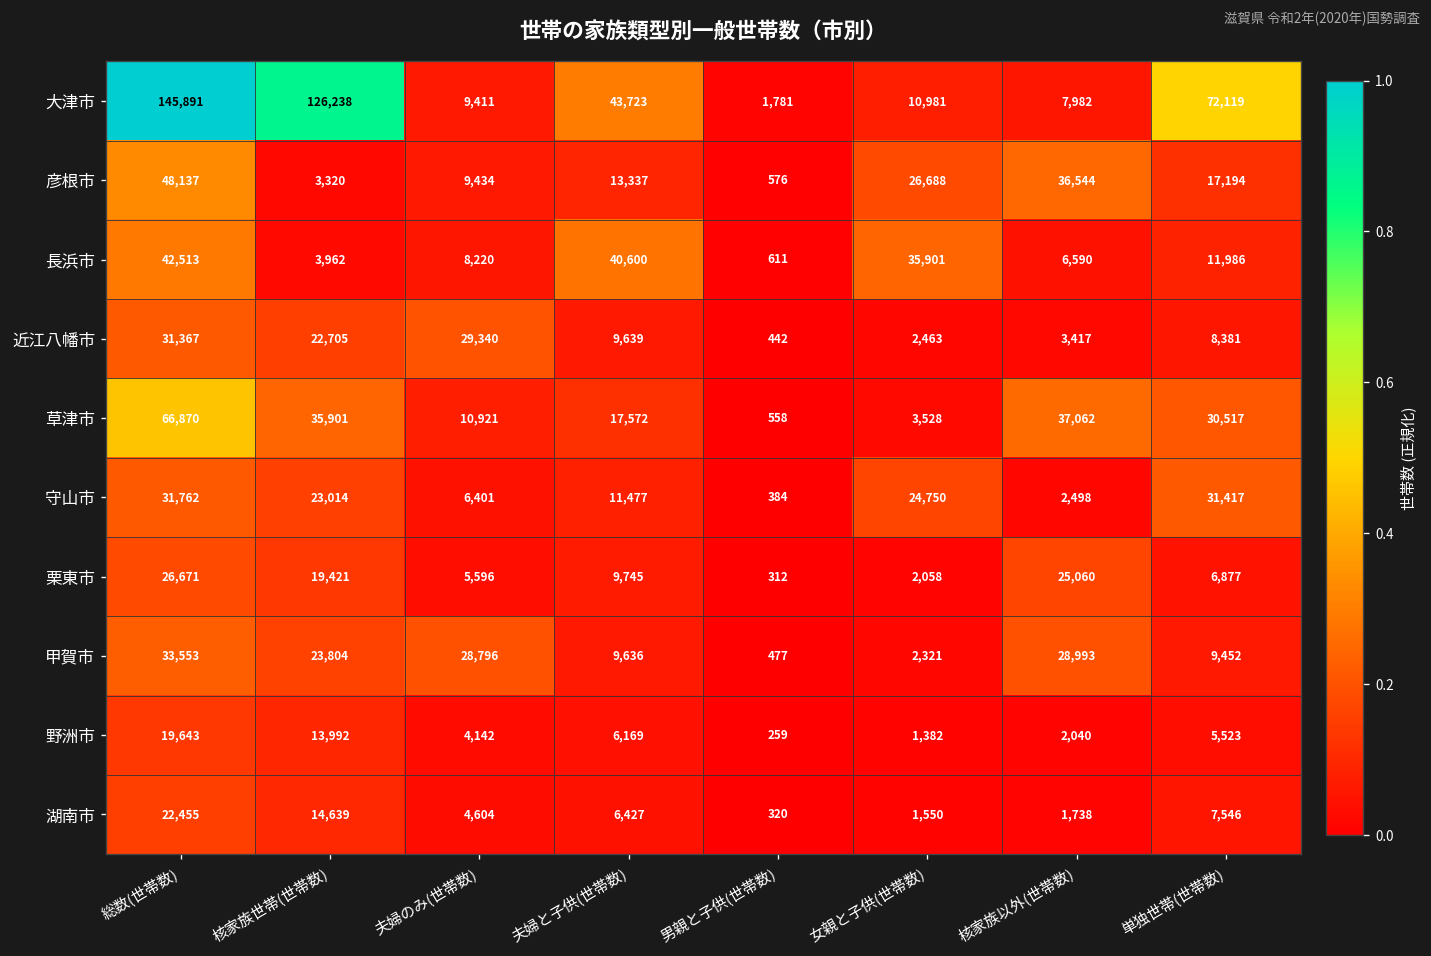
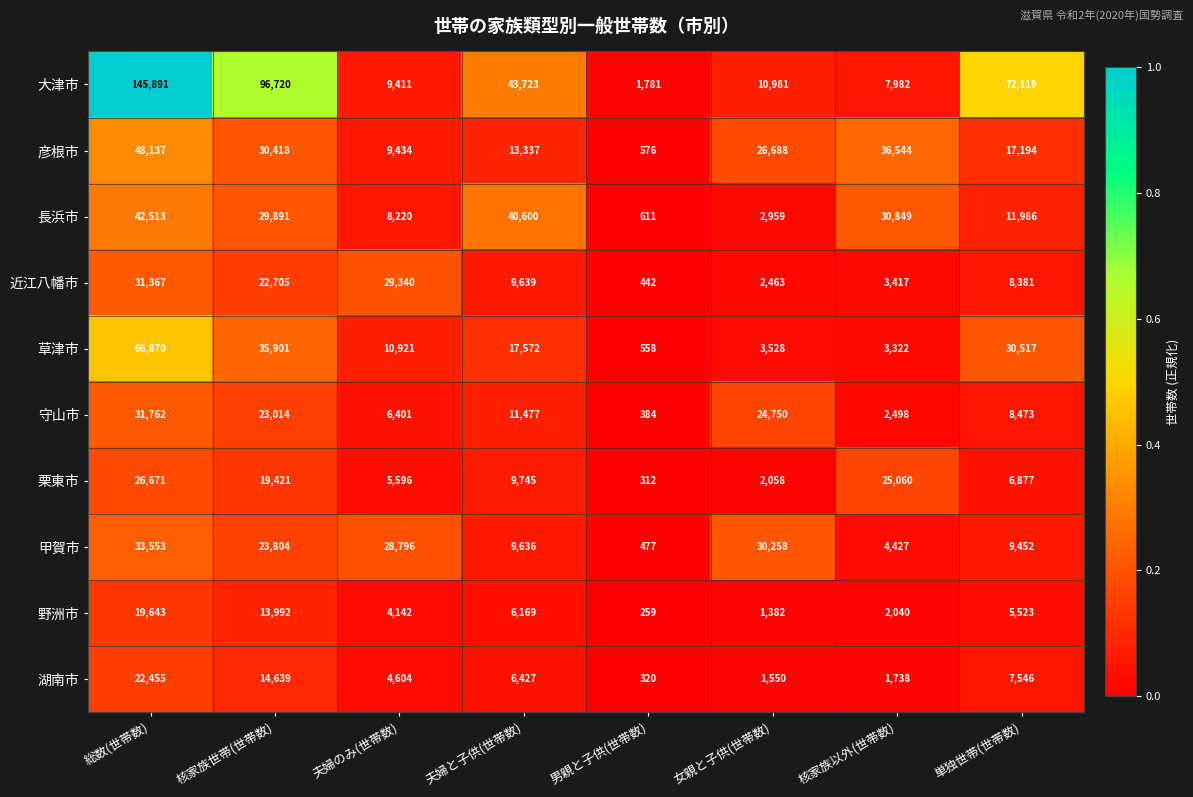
大津市, 核家族世帯(世帯数): 126,238 -> 96,720
彦根市, 核家族世帯(世帯数): 3,320 -> 30,418
長浜市, 核家族世帯(世帯数): 3,962 -> 29,891
長浜市, 女親と子供(世帯数): 35,901 -> 2,959
長浜市, 核家族以外(世帯数): 6,590 -> 30,849
草津市, 核家族以外(世帯数): 37,062 -> 3,322
守山市, 単独世帯(世帯数): 31,417 -> 8,473
甲賀市, 女親と子供(世帯数): 2,321 -> 30,258
甲賀市, 核家族以外(世帯数): 28,993 -> 4,427
